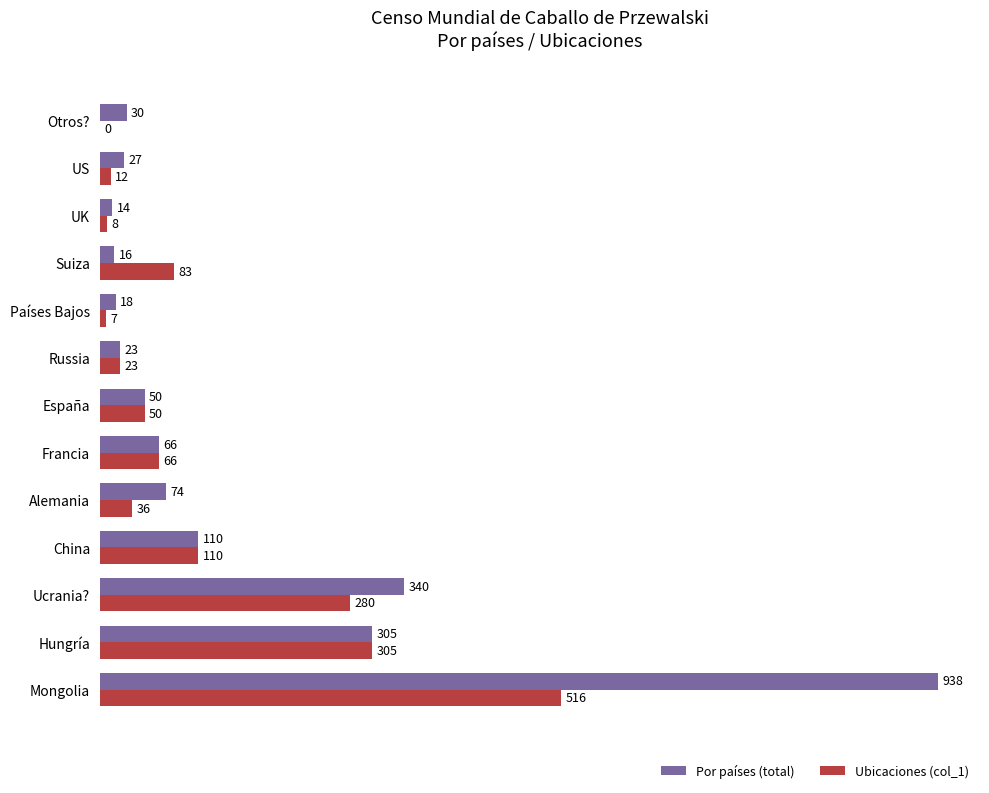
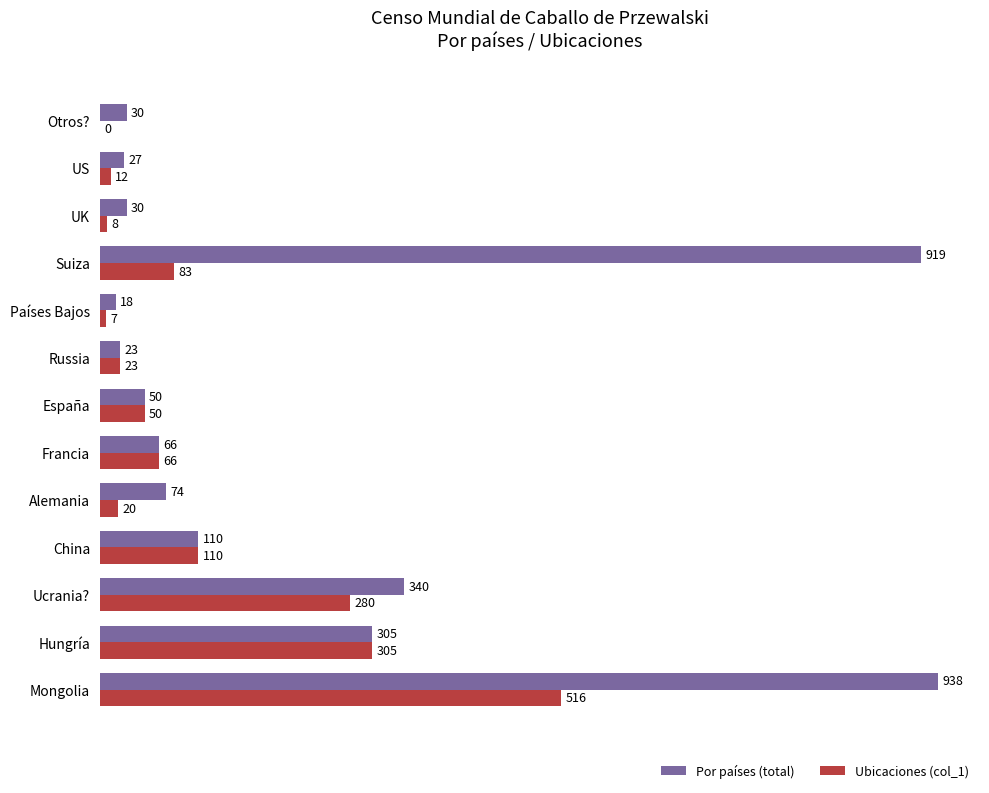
Por países (total), UK: 14 -> 30
Por países (total), Suiza: 16 -> 919
Ubicaciones (col_1), Alemania: 36 -> 20
